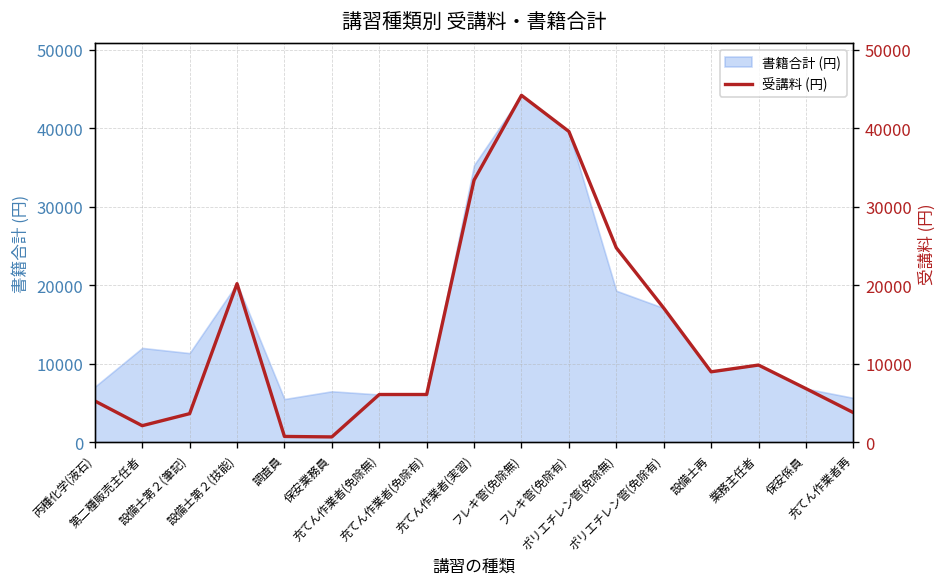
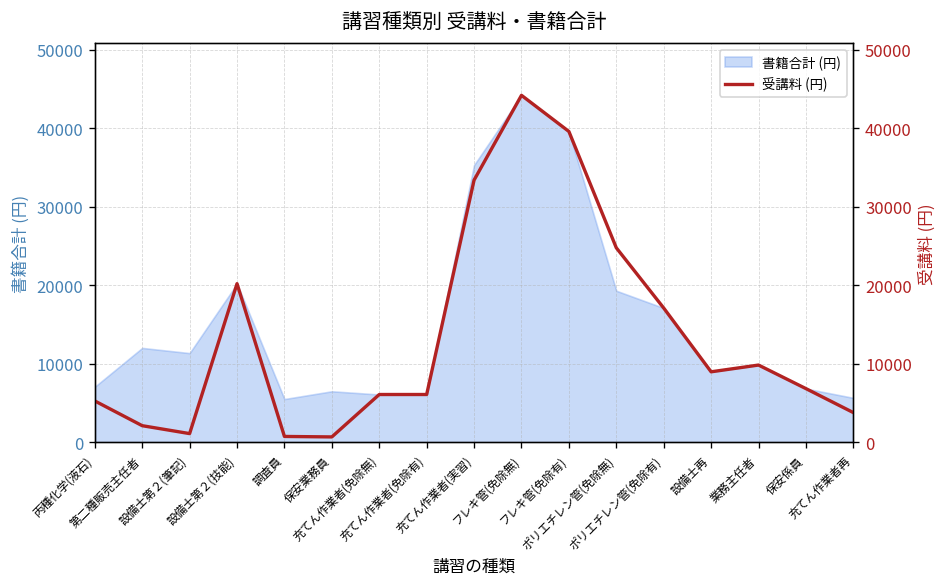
受講料 (円), 設備士第２(筆記): 4000 -> 1000
